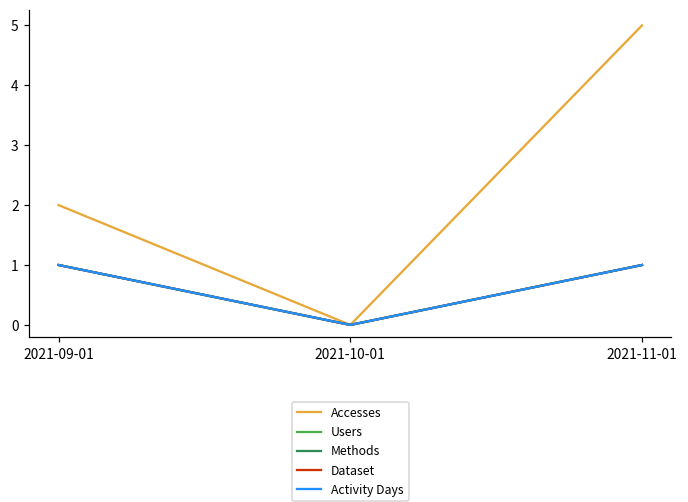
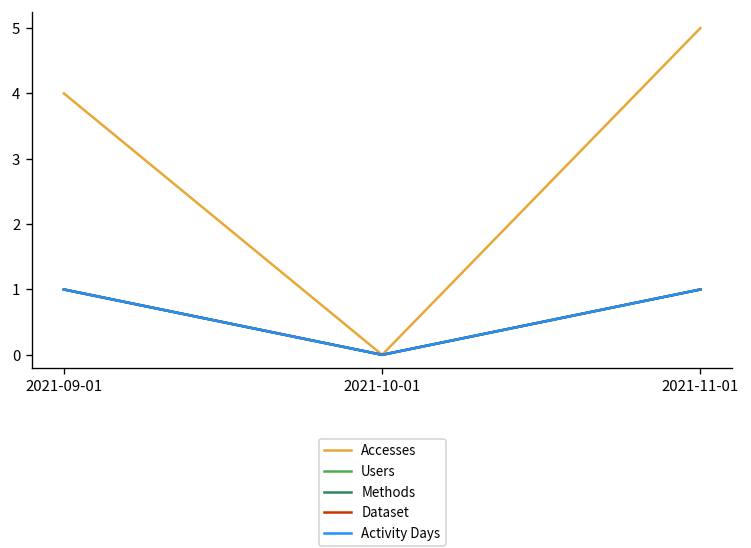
Accesses, 2021-09-01: 2 -> 4
